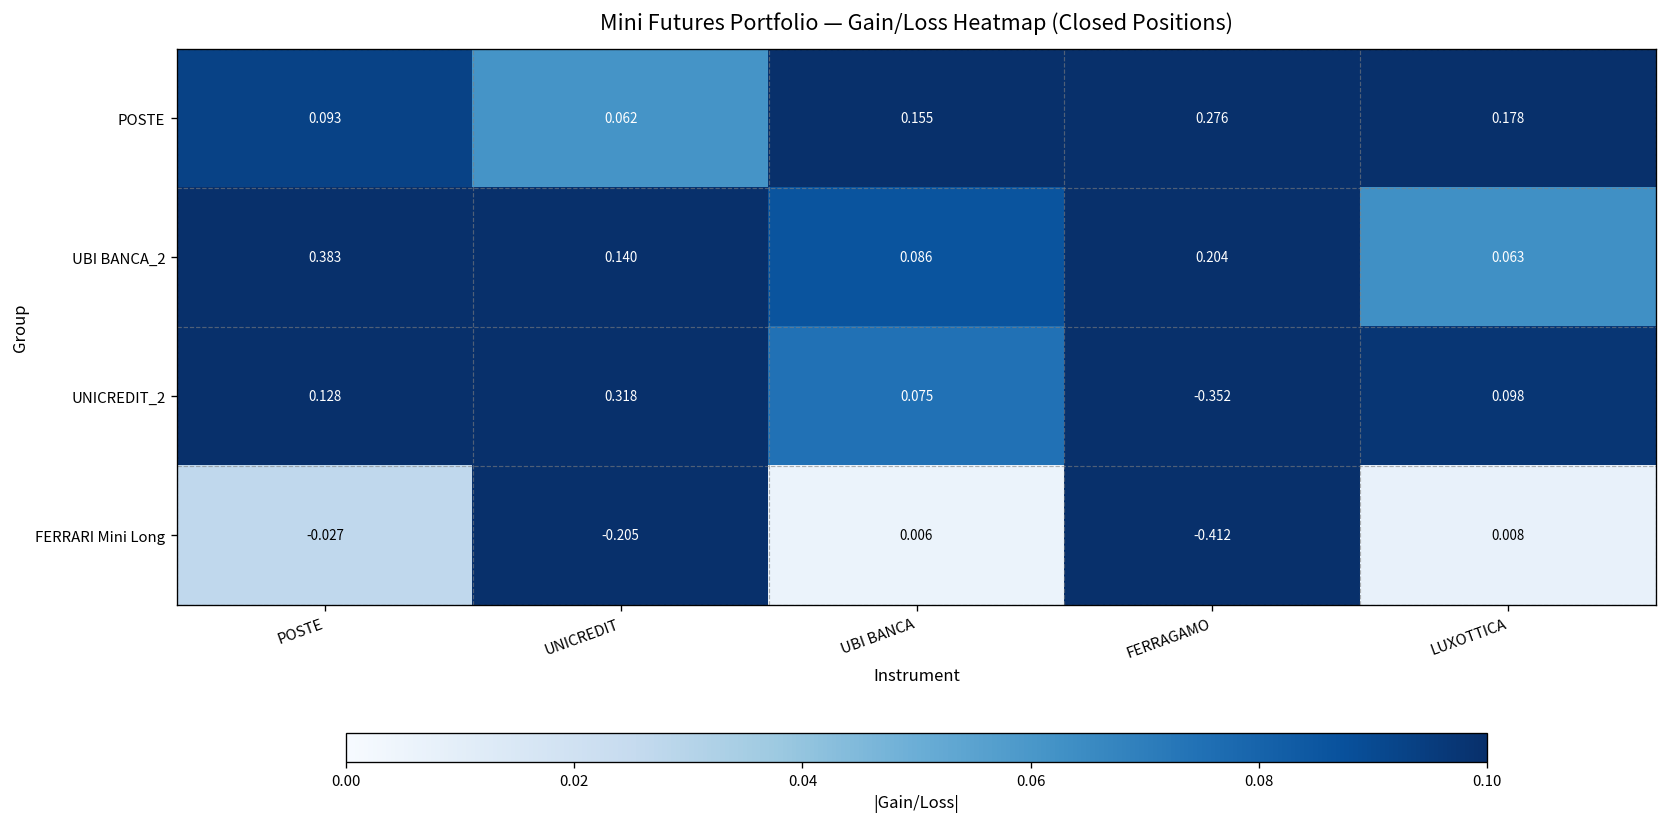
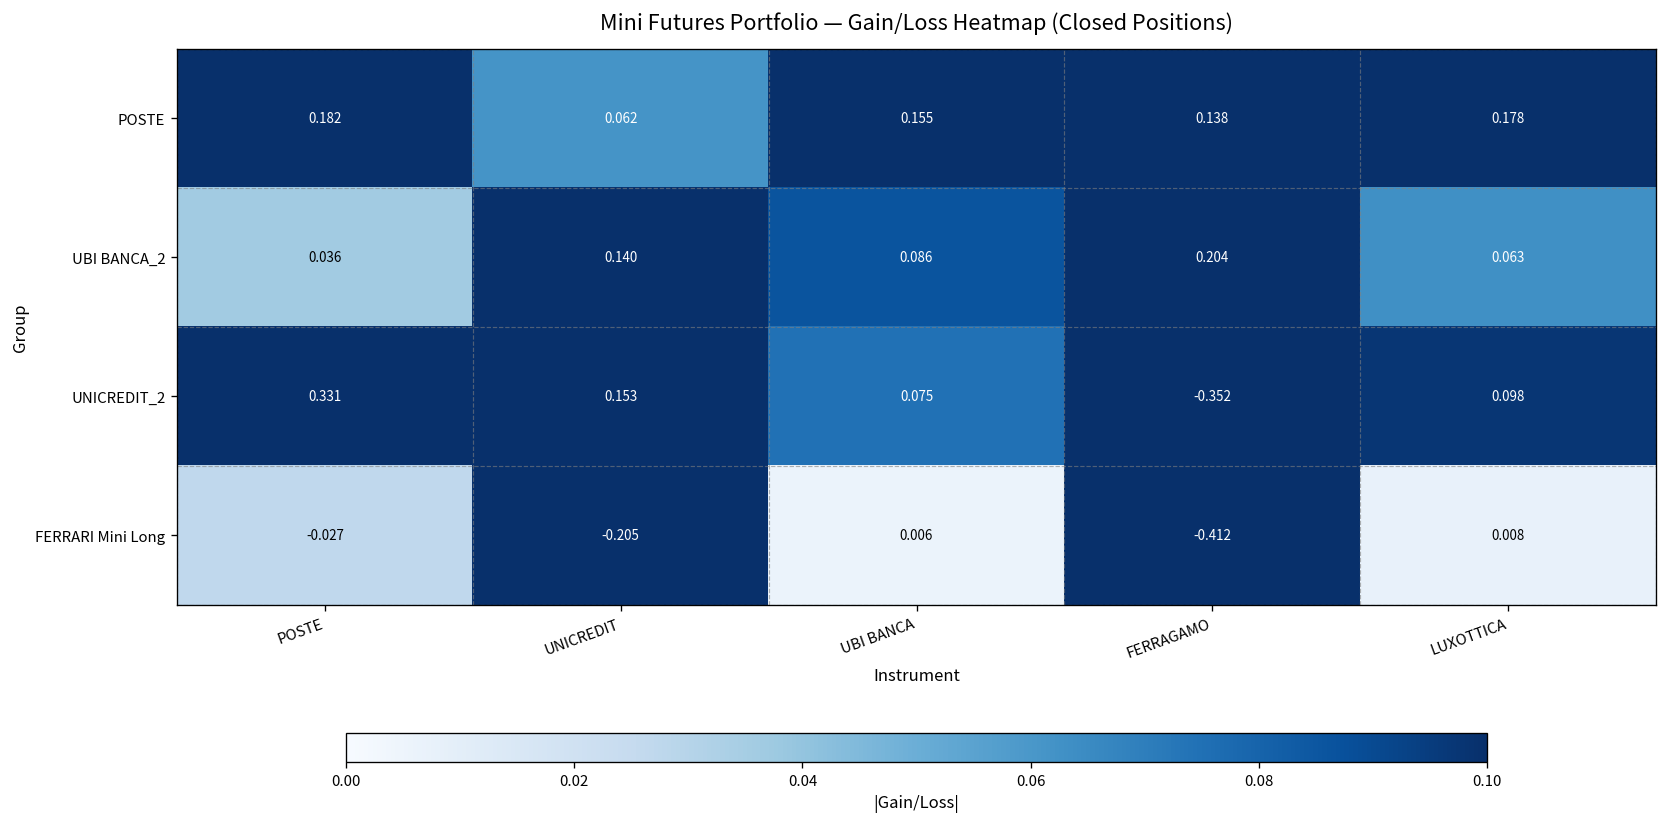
POSTE, POSTE: 0.093 -> 0.182
POSTE, FERRAGAMO: 0.276 -> 0.138
UBI BANCA_2, POSTE: 0.383 -> 0.036
UNICREDIT_2, POSTE: 0.128 -> 0.331
UNICREDIT_2, UNICREDIT: 0.318 -> 0.153
